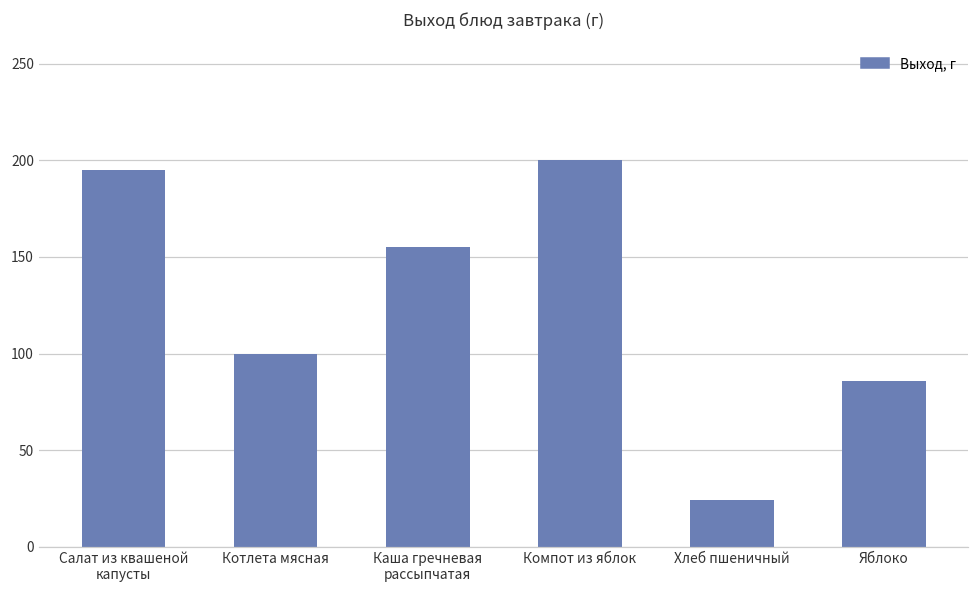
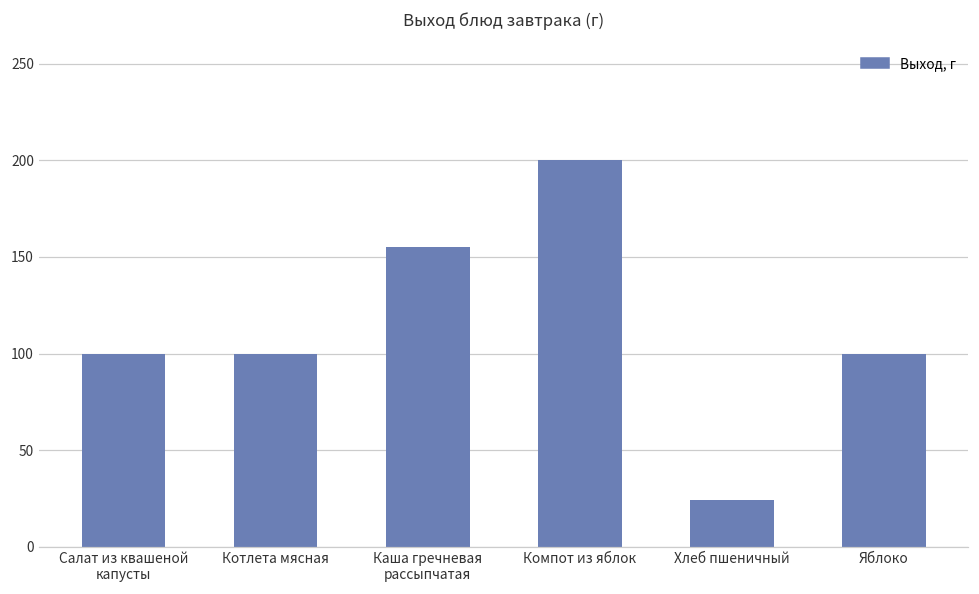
Салат из квашеной капусты: 195 -> 100
Яблоко: 86 -> 100
